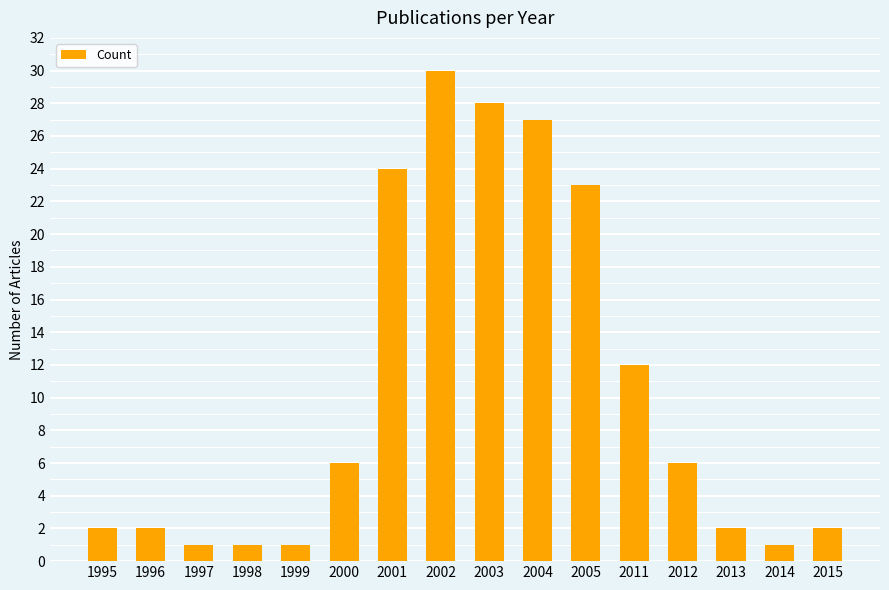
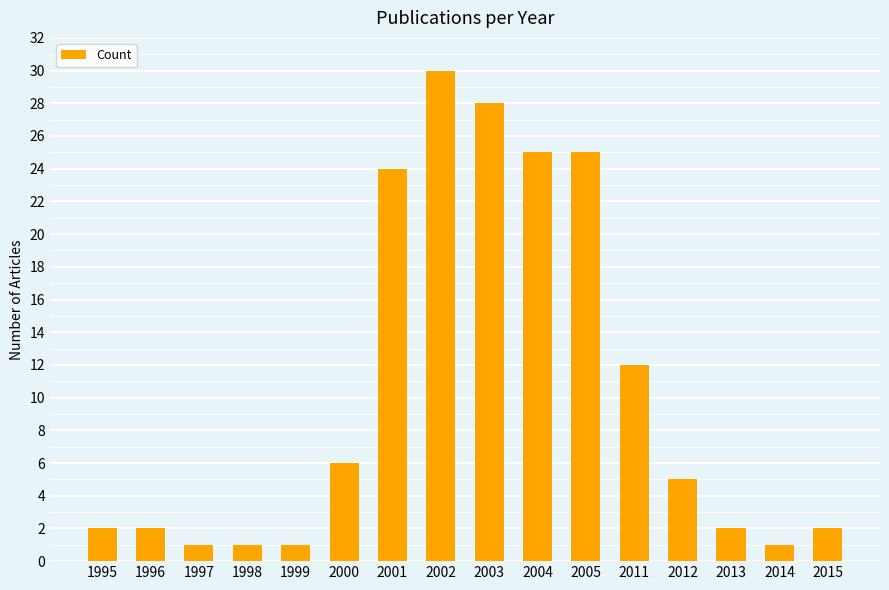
2004: 27 -> 25
2005: 23 -> 25
2012: 6 -> 5
